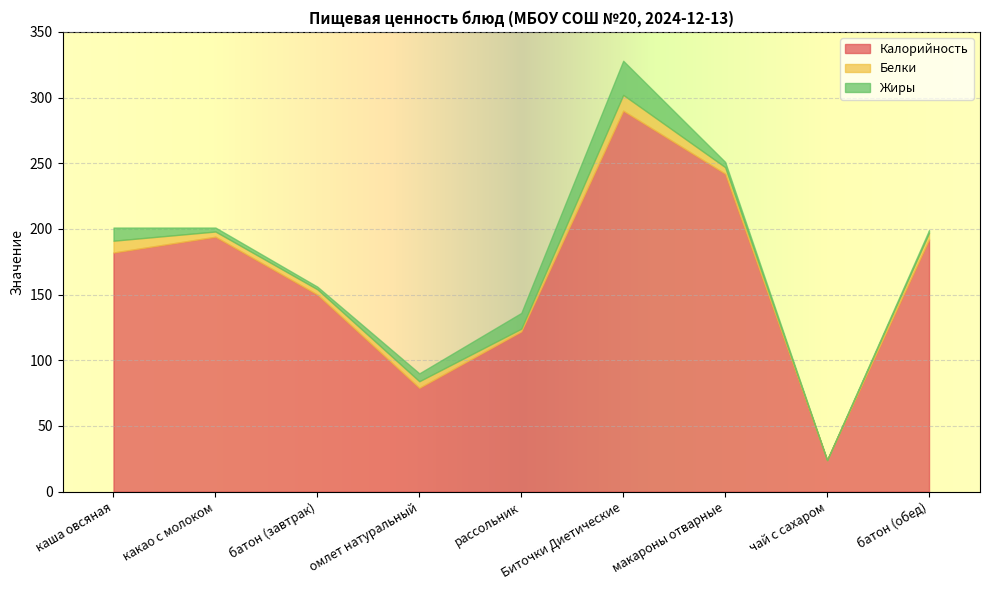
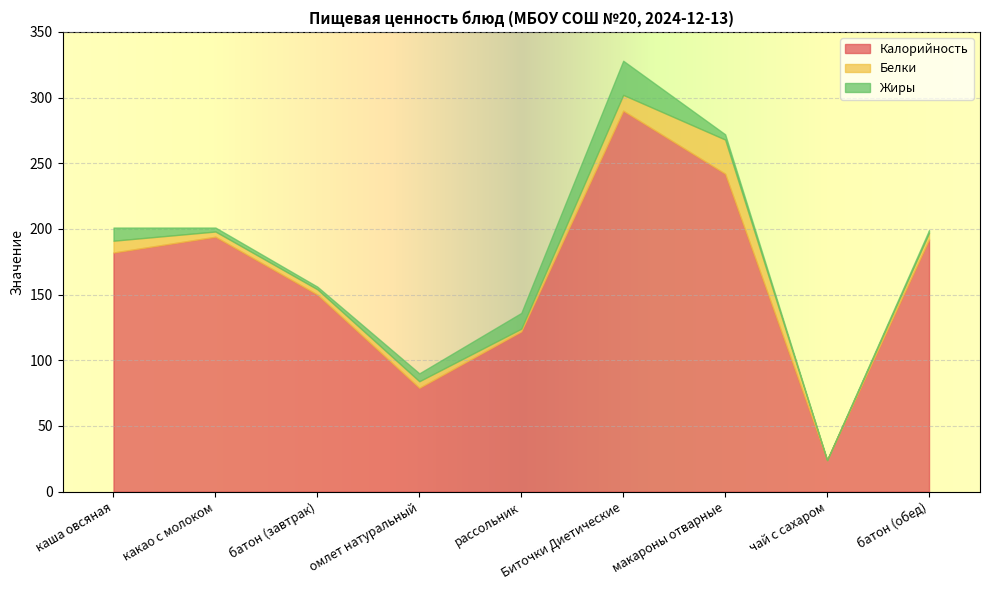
Белки, макароны отварные: 5 -> 26
